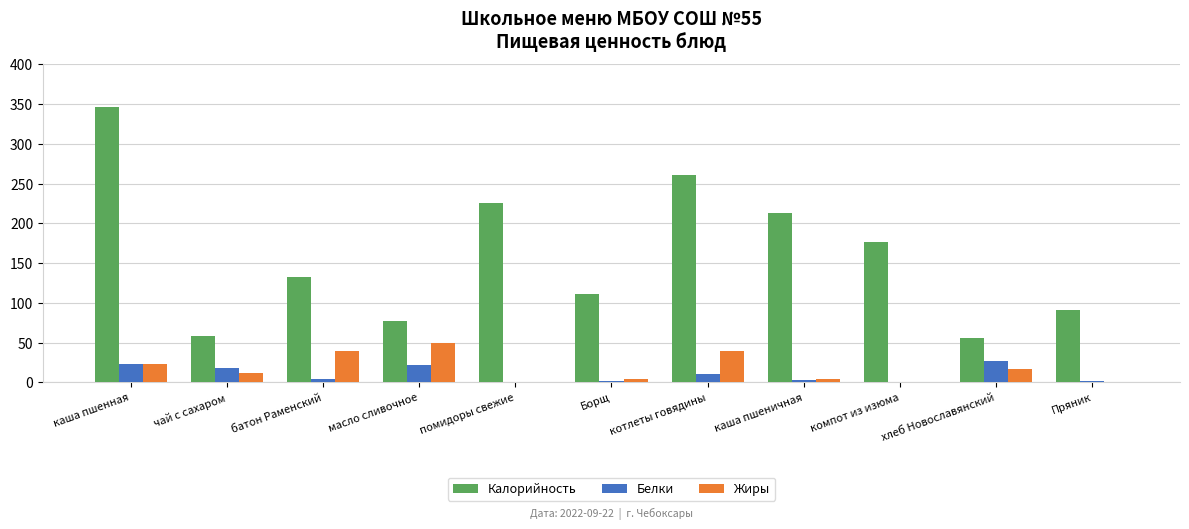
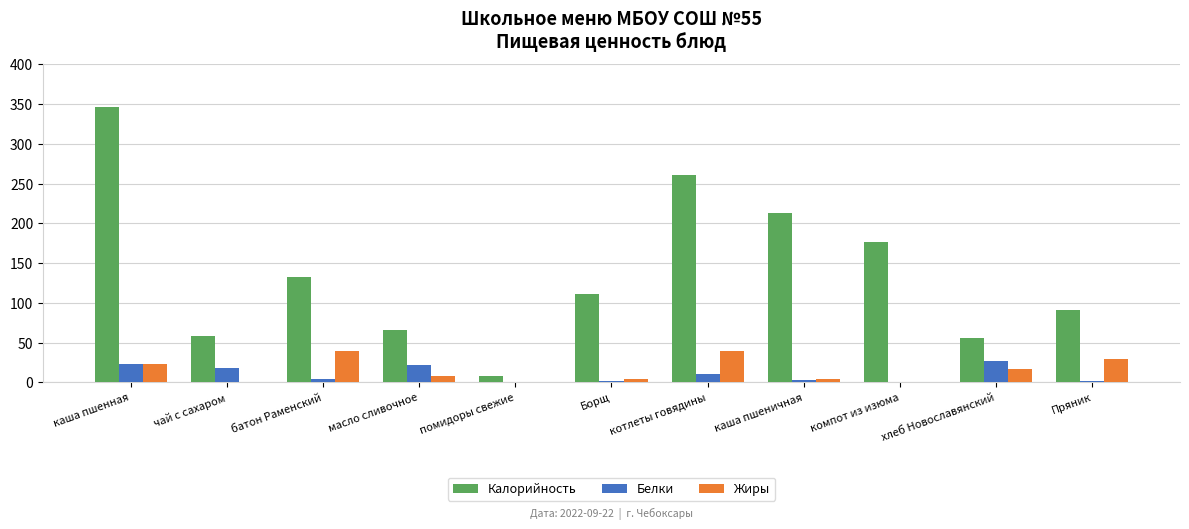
Жиры, чай с сахаром: 10 -> 0
Калорийность, масло сливочное: 80 -> 70
Жиры, масло сливочное: 50 -> 10
Калорийность, помидоры свежие: 230 -> 10
Жиры, Пряник: 0 -> 30
